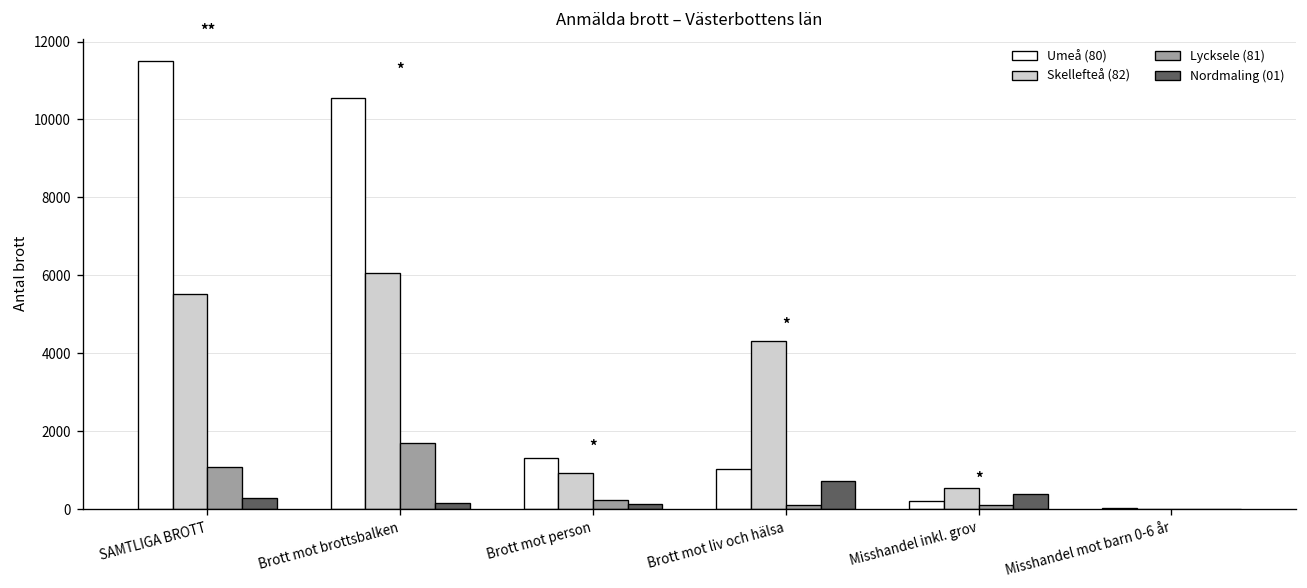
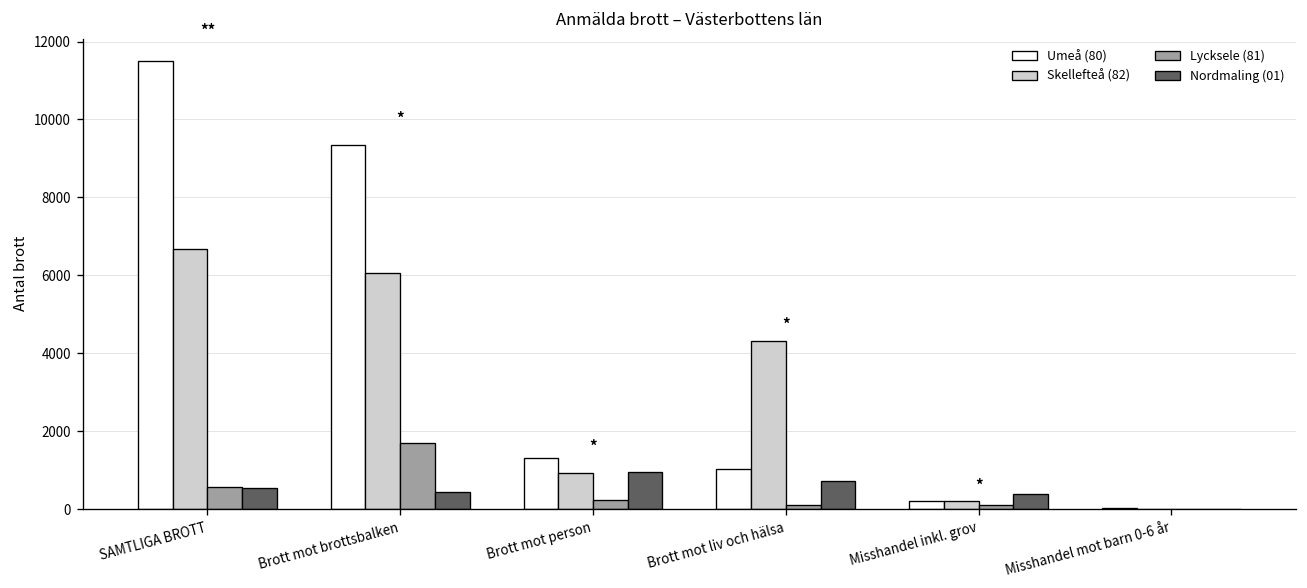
Skellefteå (82), SAMTLIGA BROTT: 5500 -> 6700
Lycksele (81), SAMTLIGA BROTT: 1100 -> 600
Nordmaling (01), SAMTLIGA BROTT: 300 -> 500
Umeå (80), Brott mot brottsbalken: 10500 -> 9300
Nordmaling (01), Brott mot brottsbalken: 200 -> 400
Nordmaling (01), Brott mot person: 100 -> 900
Skellefteå (82), Misshandel inkl. grov: 500 -> 200
